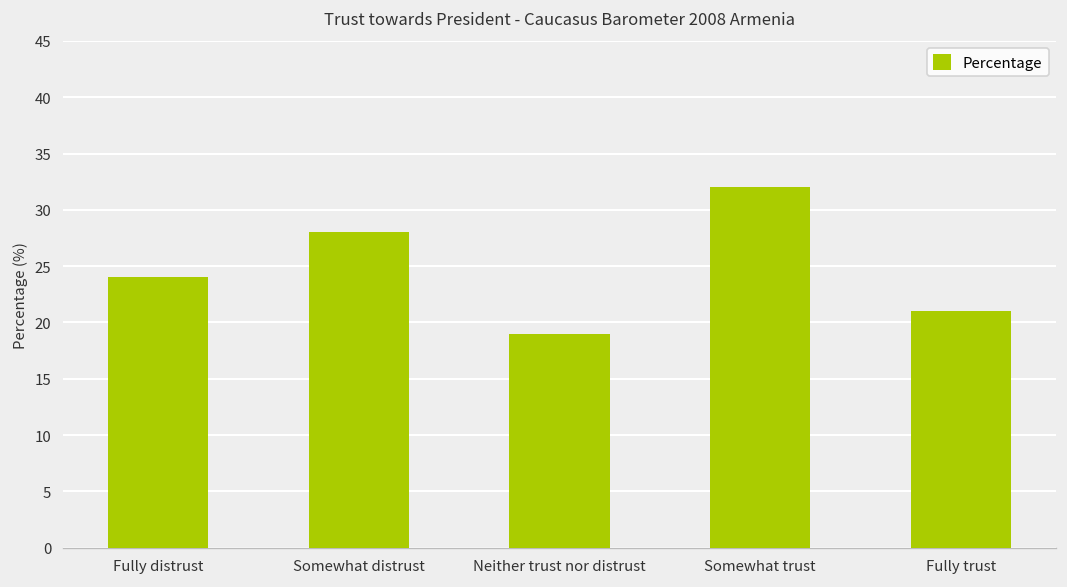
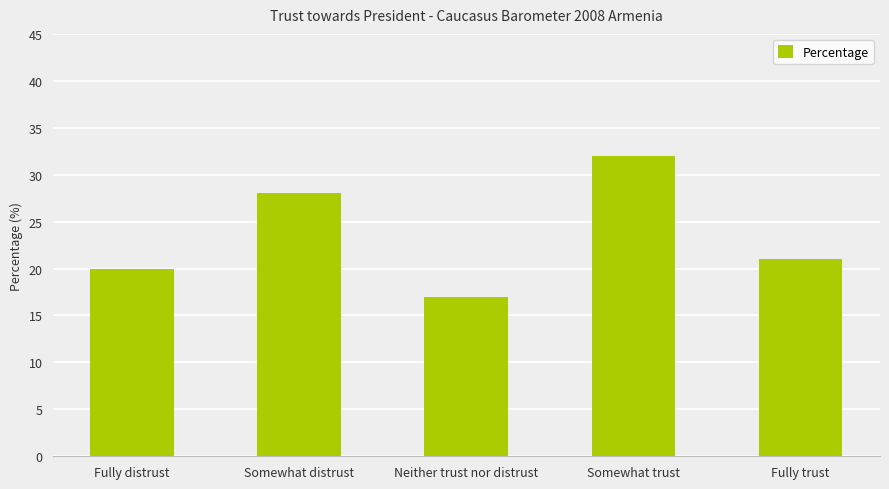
Fully distrust: 24 -> 20
Neither trust nor distrust: 19 -> 17
